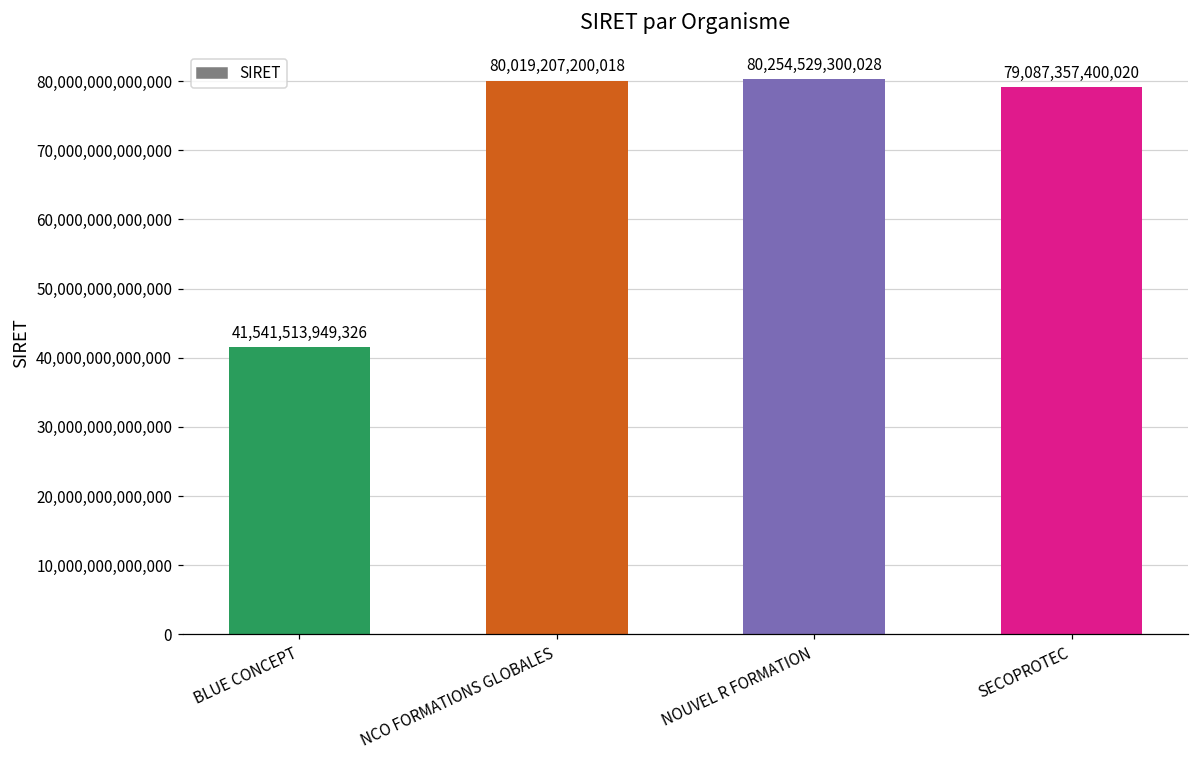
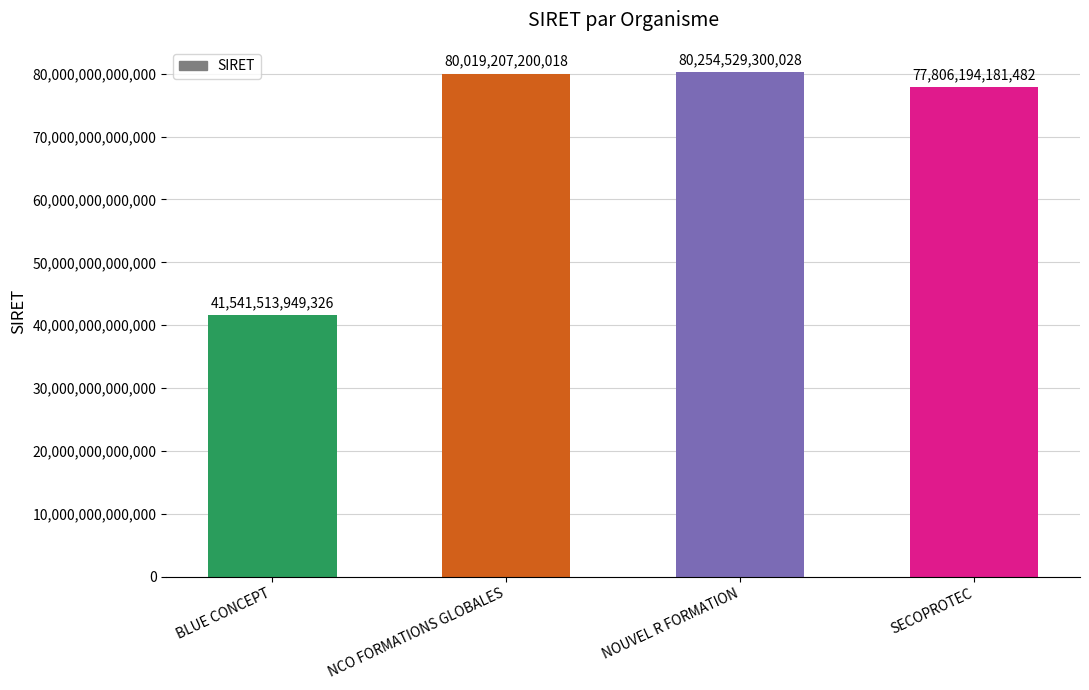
SECOPROTEC: 79,087,357,400,020 -> 77,806,194,181,482
